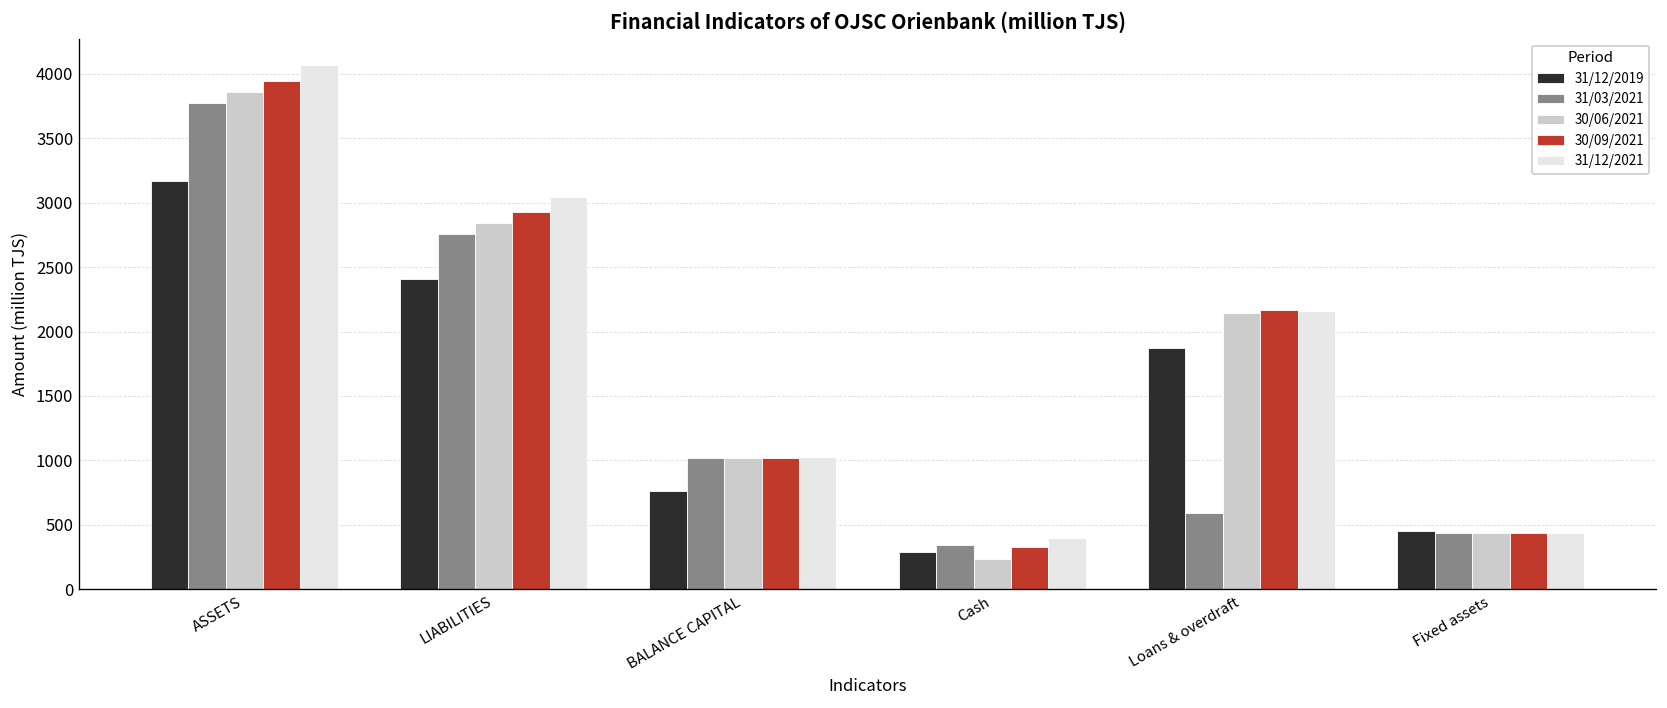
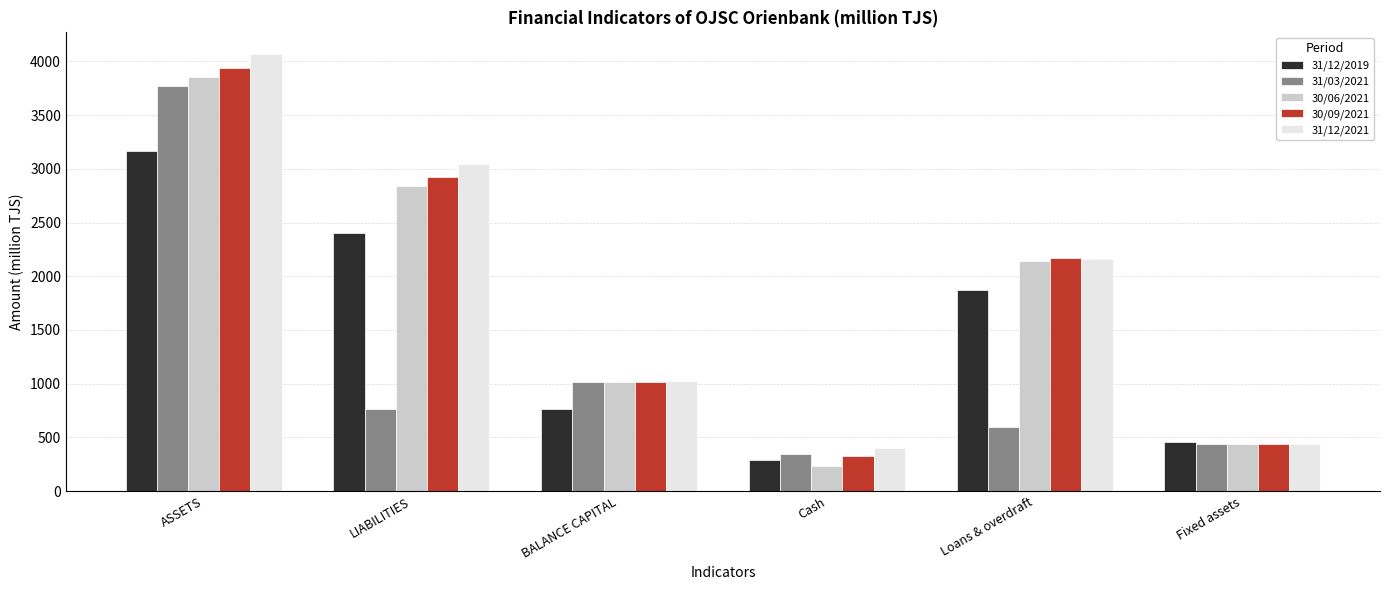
31/03/2021, LIABILITIES: 2750 -> 770
